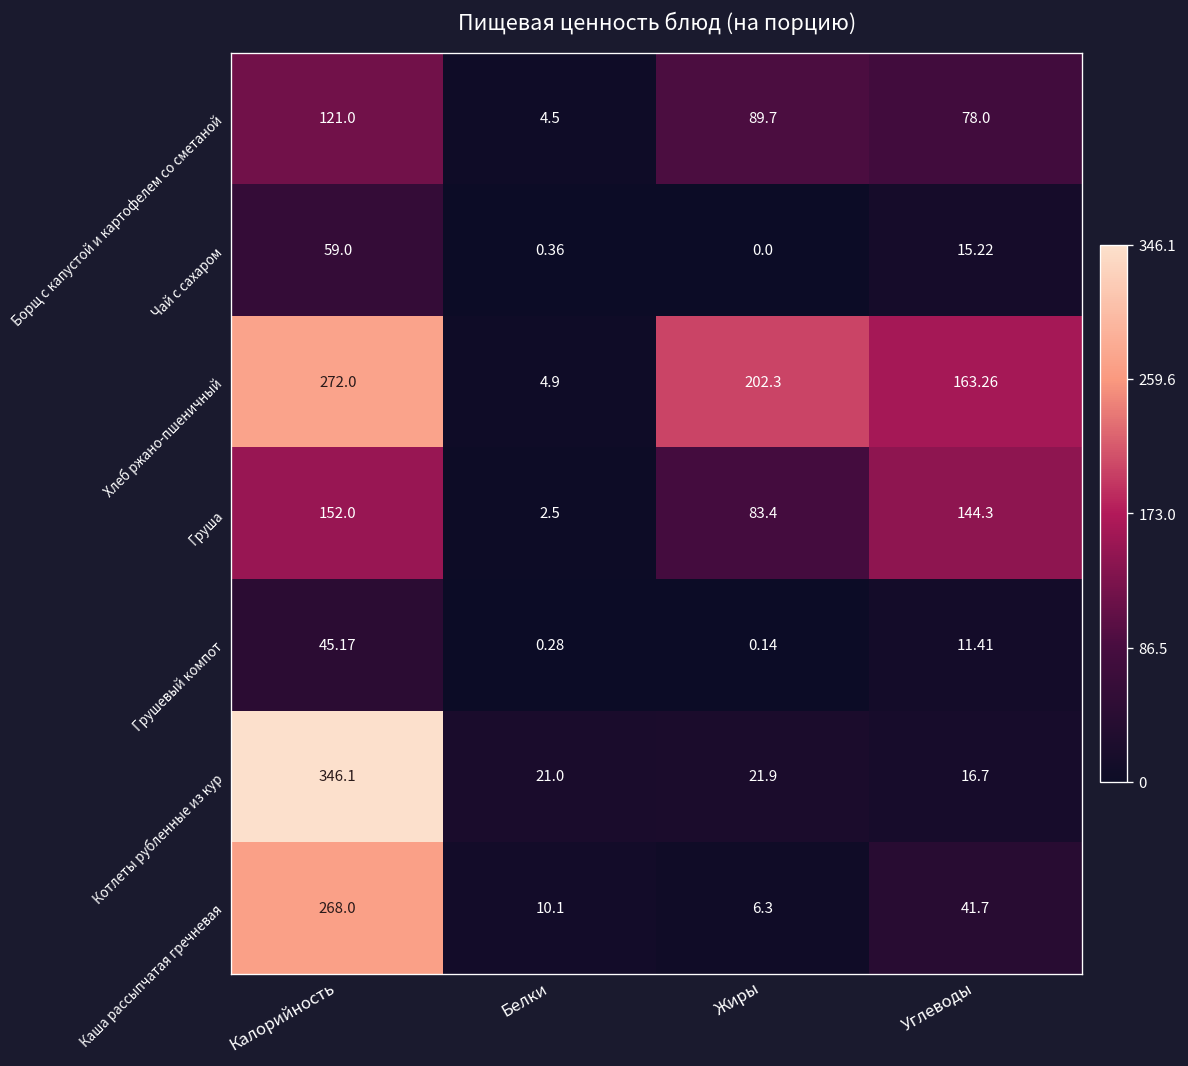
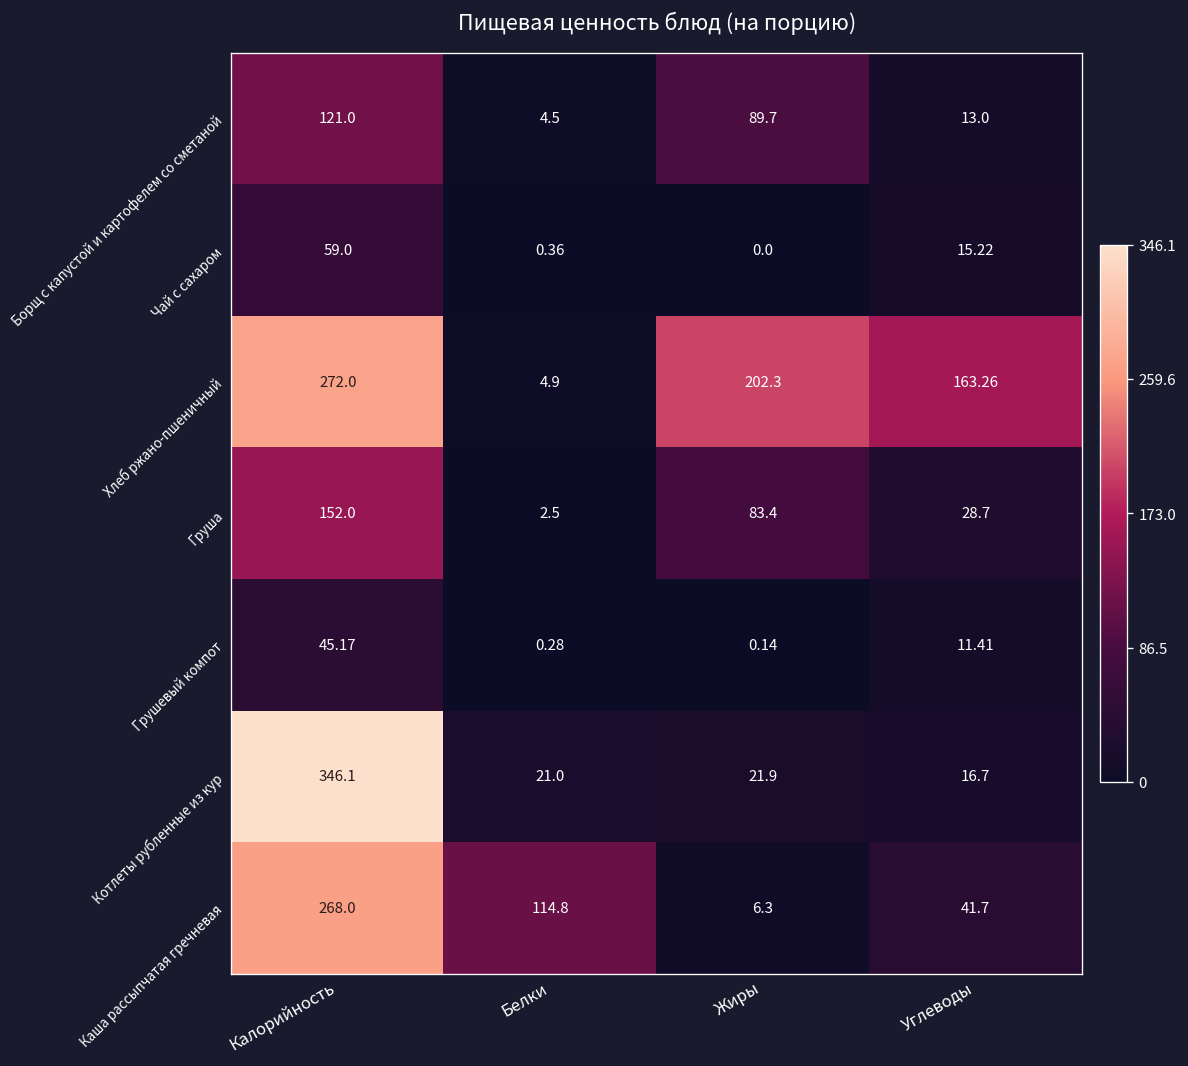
Борщ с капустой и картофелем со сметаной, Углеводы: 78.0 -> 13.0
Груша, Углеводы: 144.3 -> 28.7
Каша рассыпчатая гречневая, Белки: 10.1 -> 114.8
